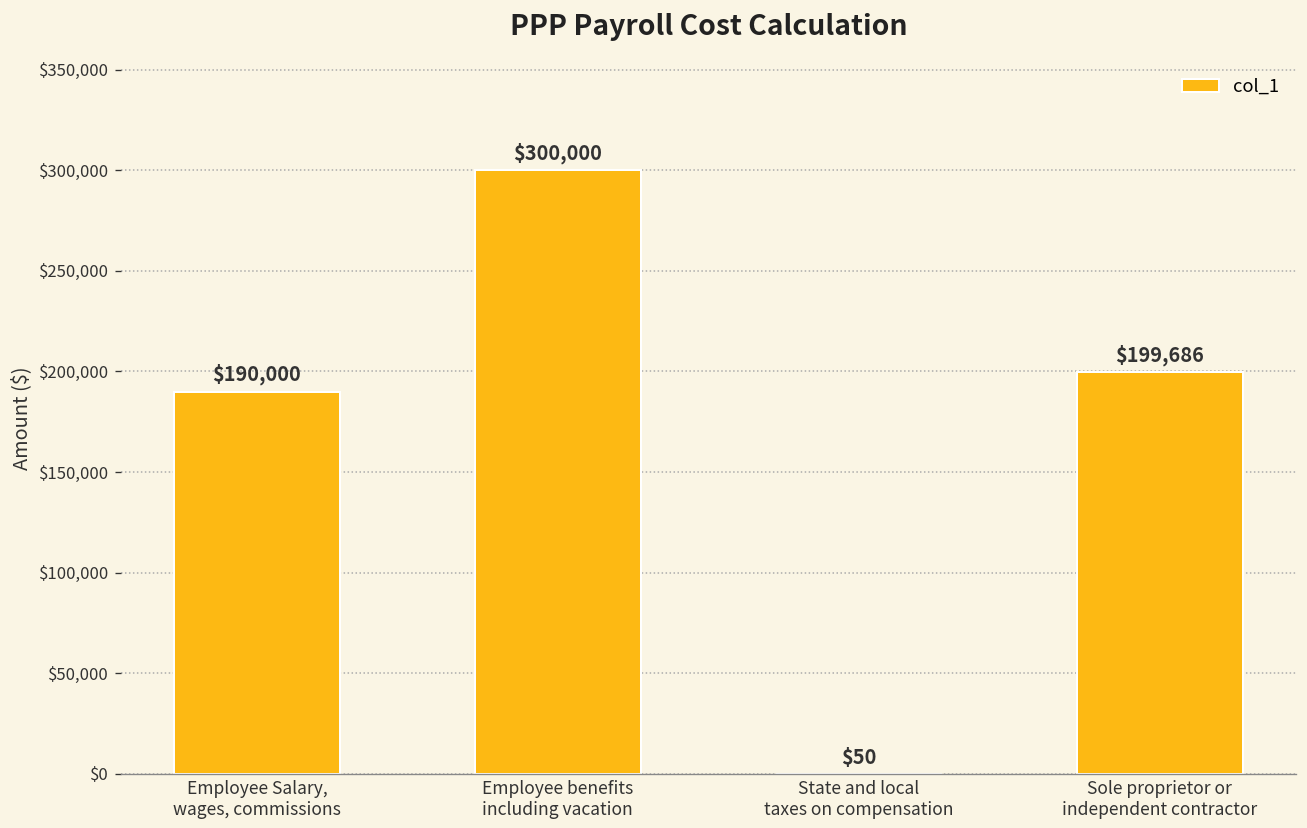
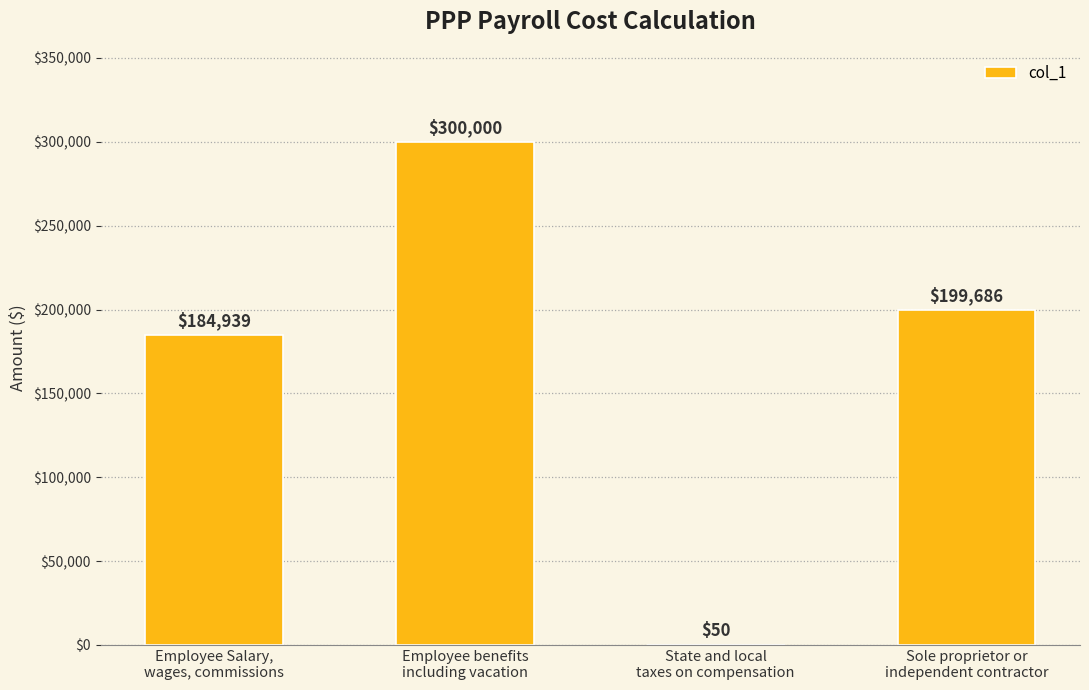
Employee Salary, wages, commissions: $190,000 -> $184,939
